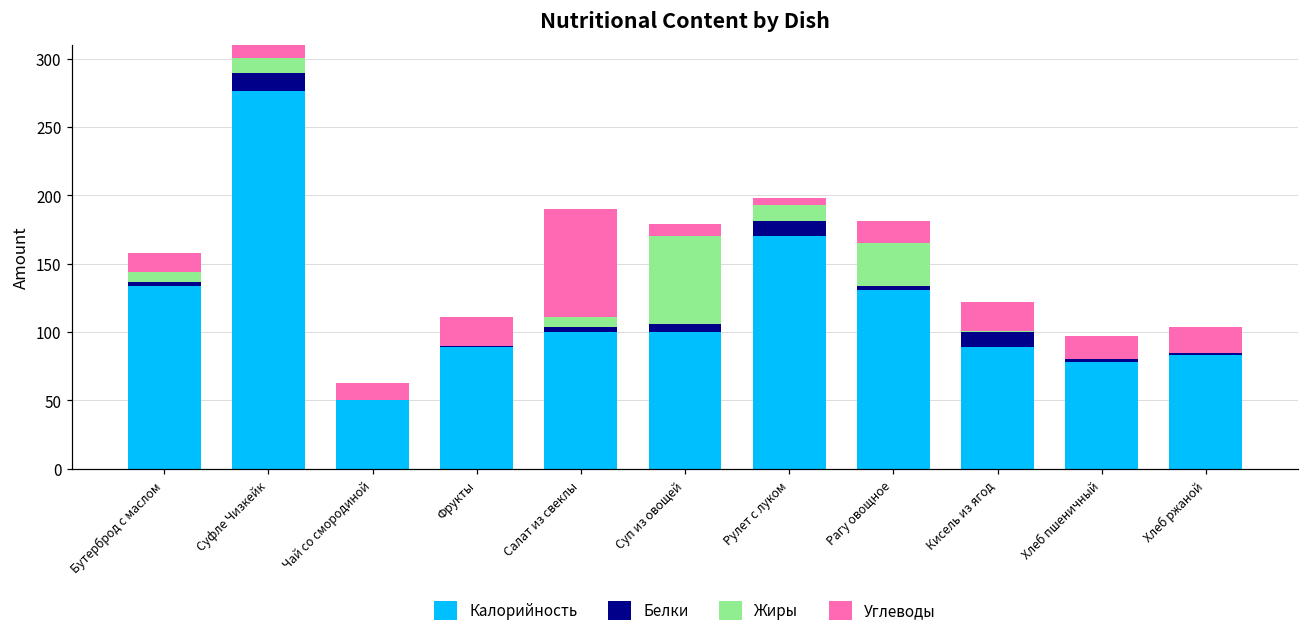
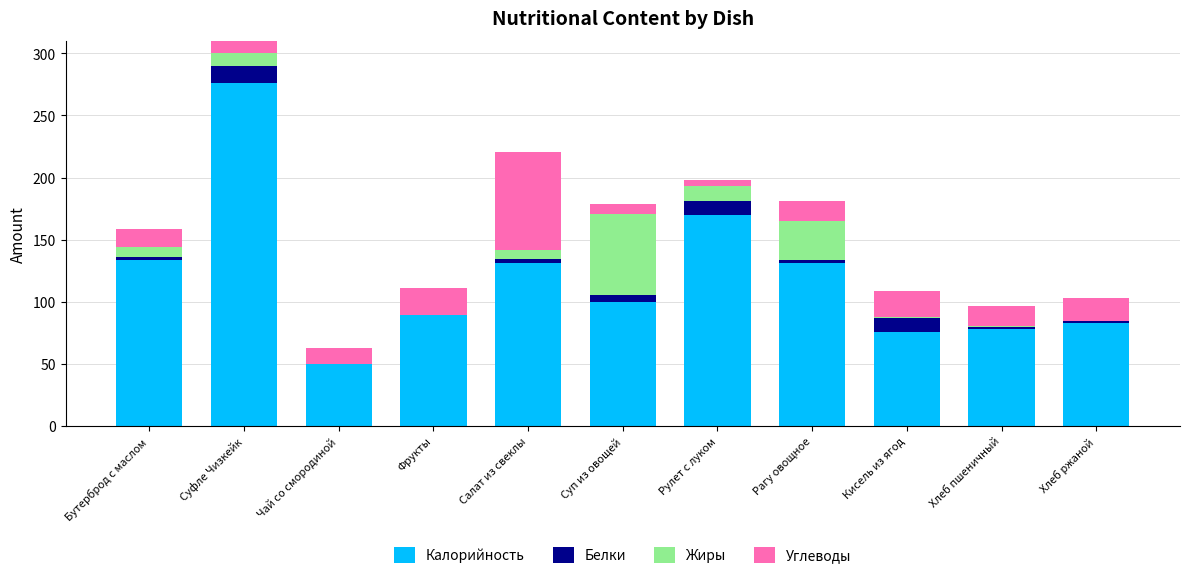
Калорийность, Салат из свеклы: 100 -> 131
Калорийность, Кисель из ягод: 89 -> 76
